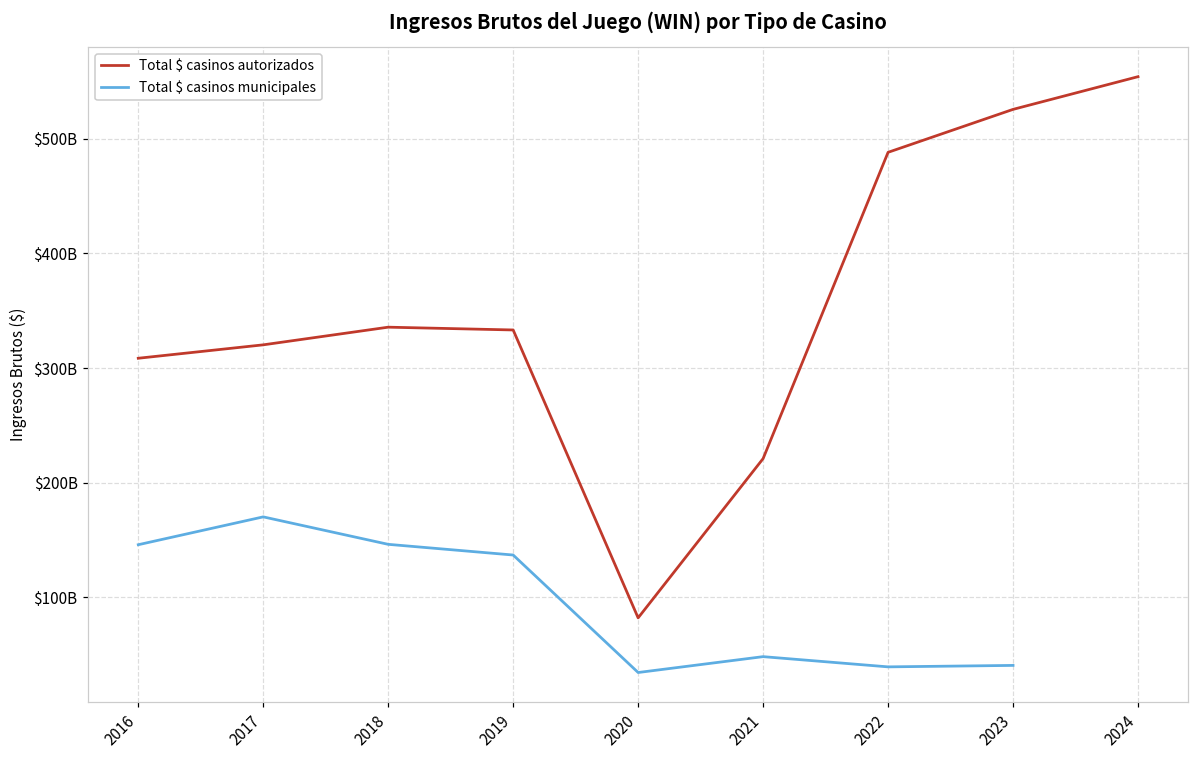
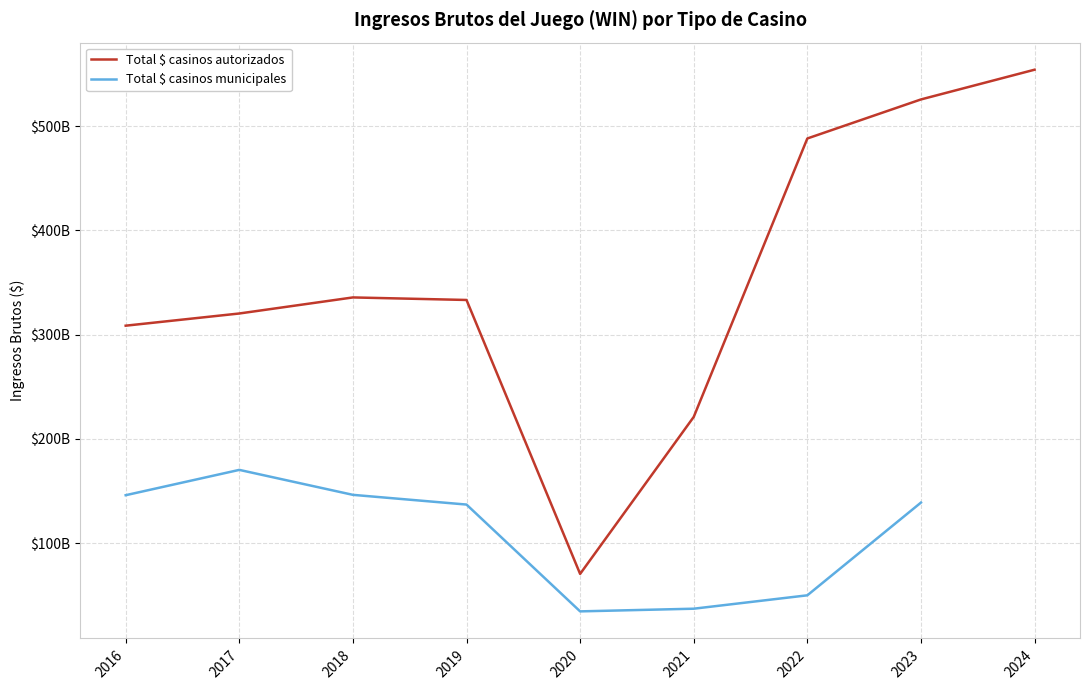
Total $ casinos autorizados, 2020: $82000000000 -> $70000000000
Total $ casinos municipales, 2021: $48000000000 -> $37000000000
Total $ casinos municipales, 2022: $39000000000 -> $50000000000
Total $ casinos municipales, 2023: $41000000000 -> $139000000000
